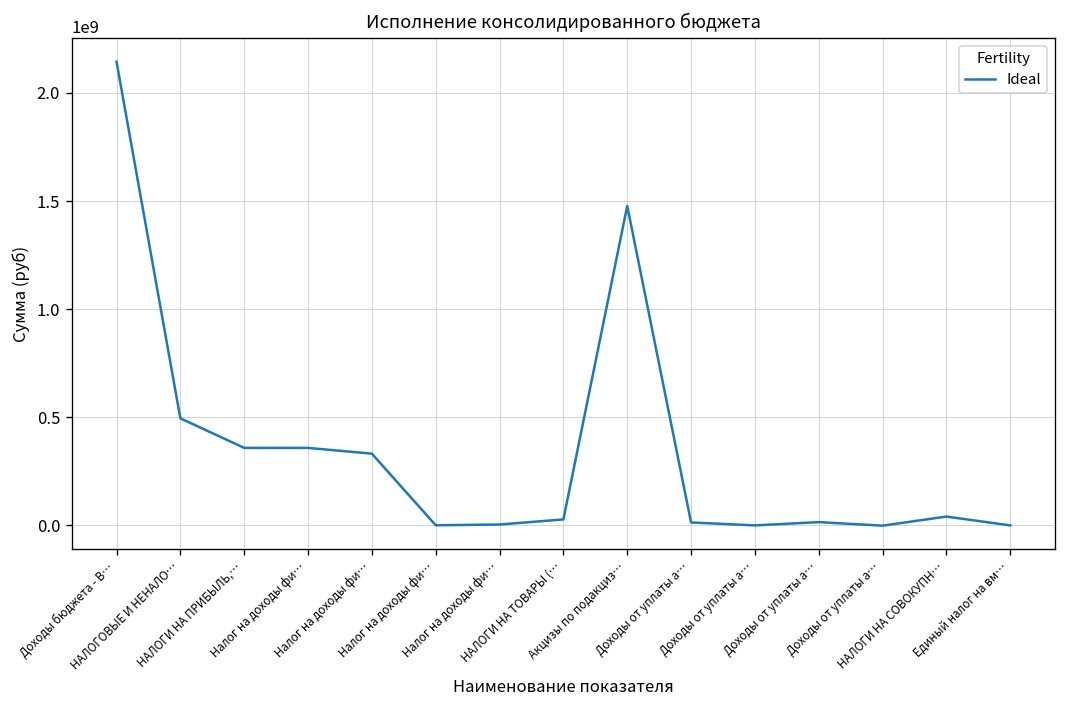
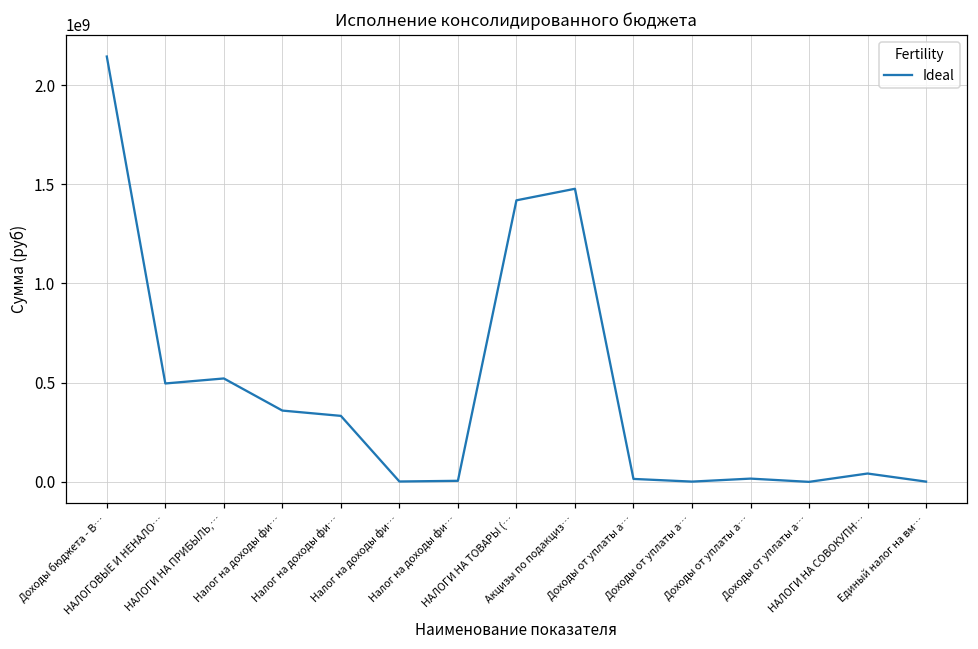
НАЛОГИ НА ПРИБЫЛЬ,…: 360000000 -> 520000000
НАЛОГИ НА ТОВАРЫ (…: 30000000 -> 1420000000
